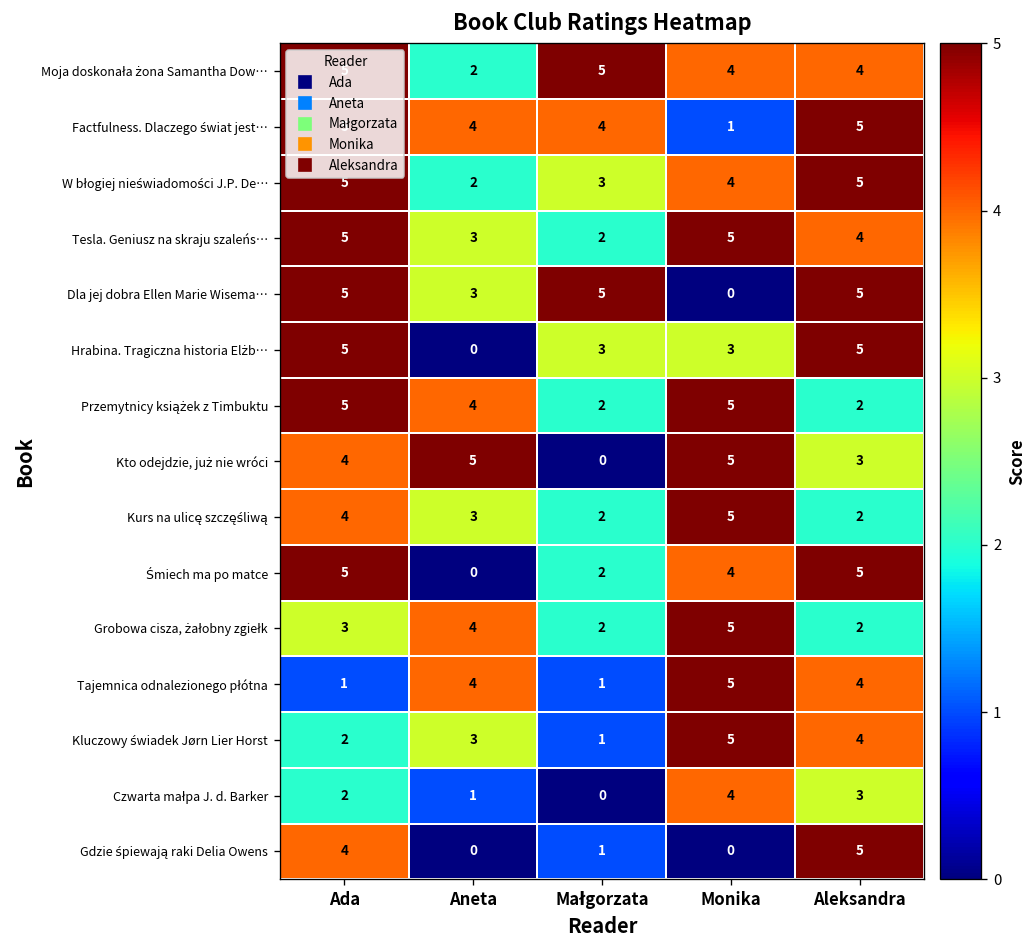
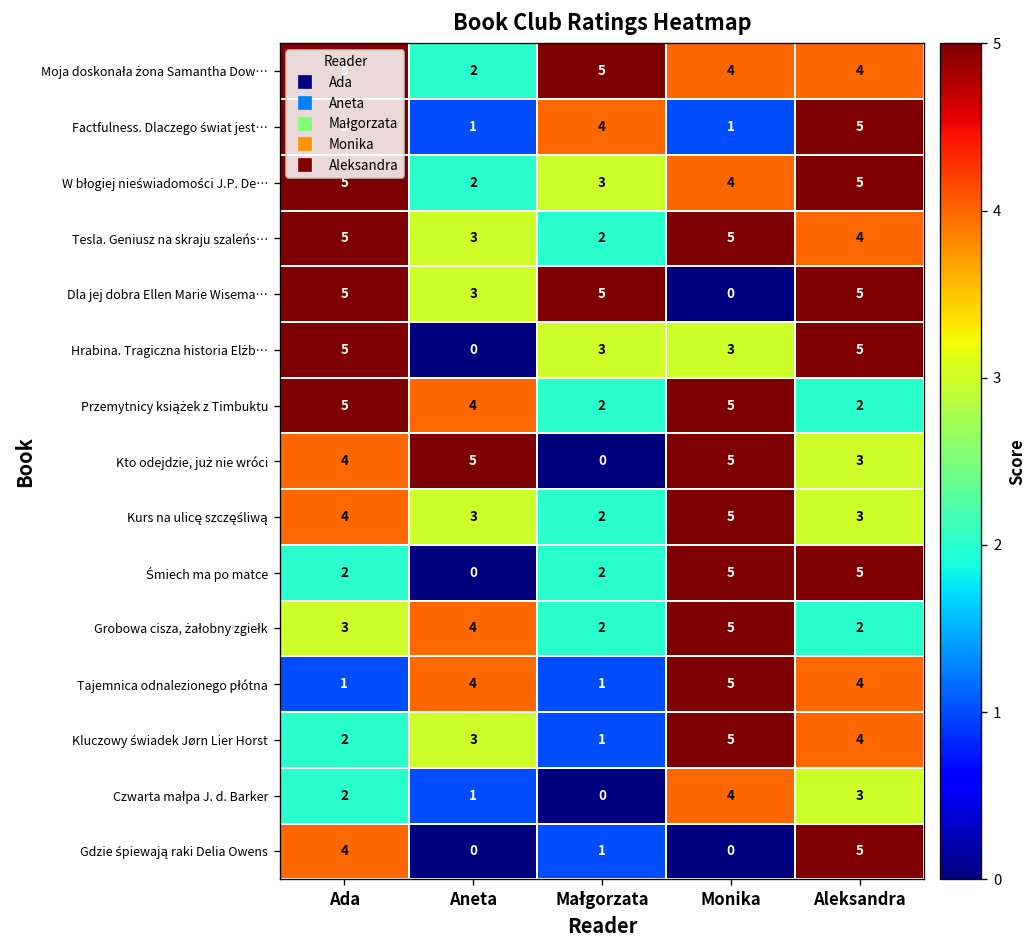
Factfulness. Dlaczego świat jest…, Aneta: 4 -> 1
Kurs na ulicę szczęśliwą, Aleksandra: 2 -> 3
Śmiech ma po matce, Ada: 5 -> 2
Śmiech ma po matce, Monika: 4 -> 5
